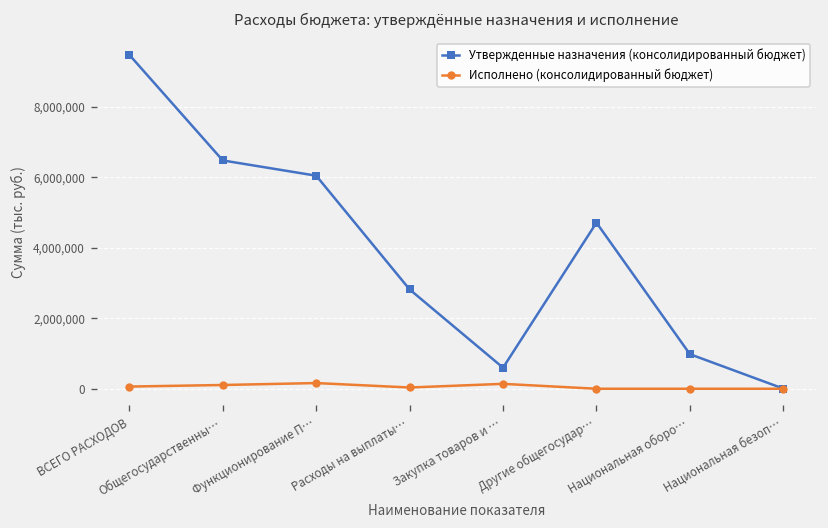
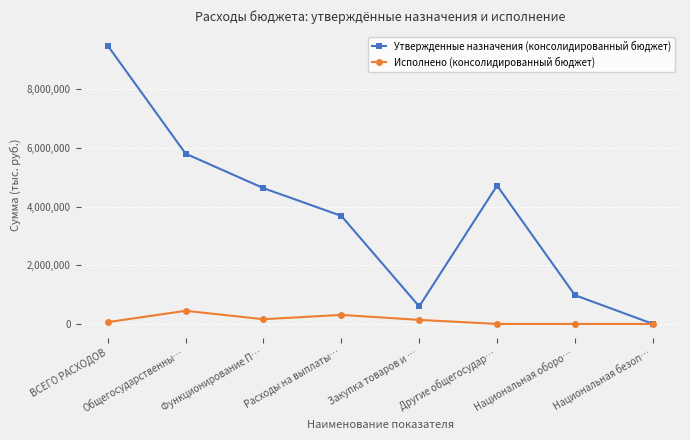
Утвержденные назначения (консолидированный бюджет), Общегосударственны…: 6,500,000 -> 5,800,000
Исполнено (консолидированный бюджет), Общегосударственны…: 100,000 -> 400,000
Утвержденные назначения (консолидированный бюджет), Функционирование П…: 6,100,000 -> 4,600,000
Утвержденные назначения (консолидированный бюджет), Расходы на выплаты…: 2,800,000 -> 3,700,000
Исполнено (консолидированный бюджет), Расходы на выплаты…: 0 -> 300,000
